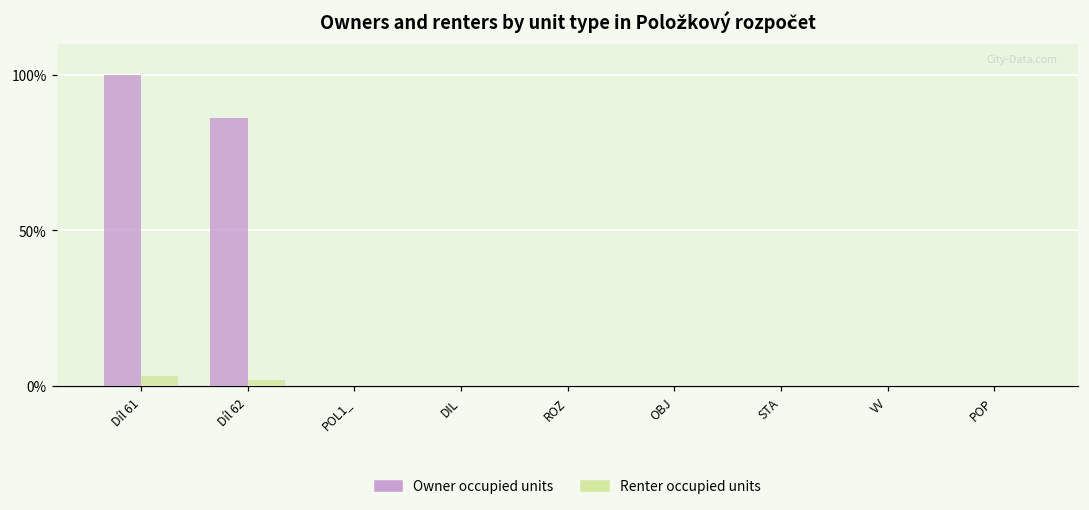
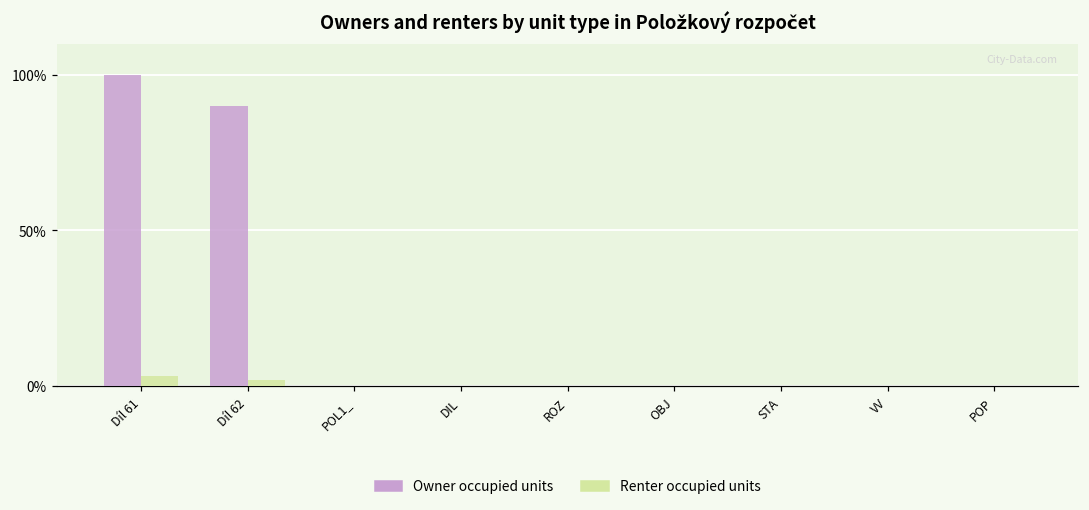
Owner occupied units, Díl 62: 86% -> 90%
